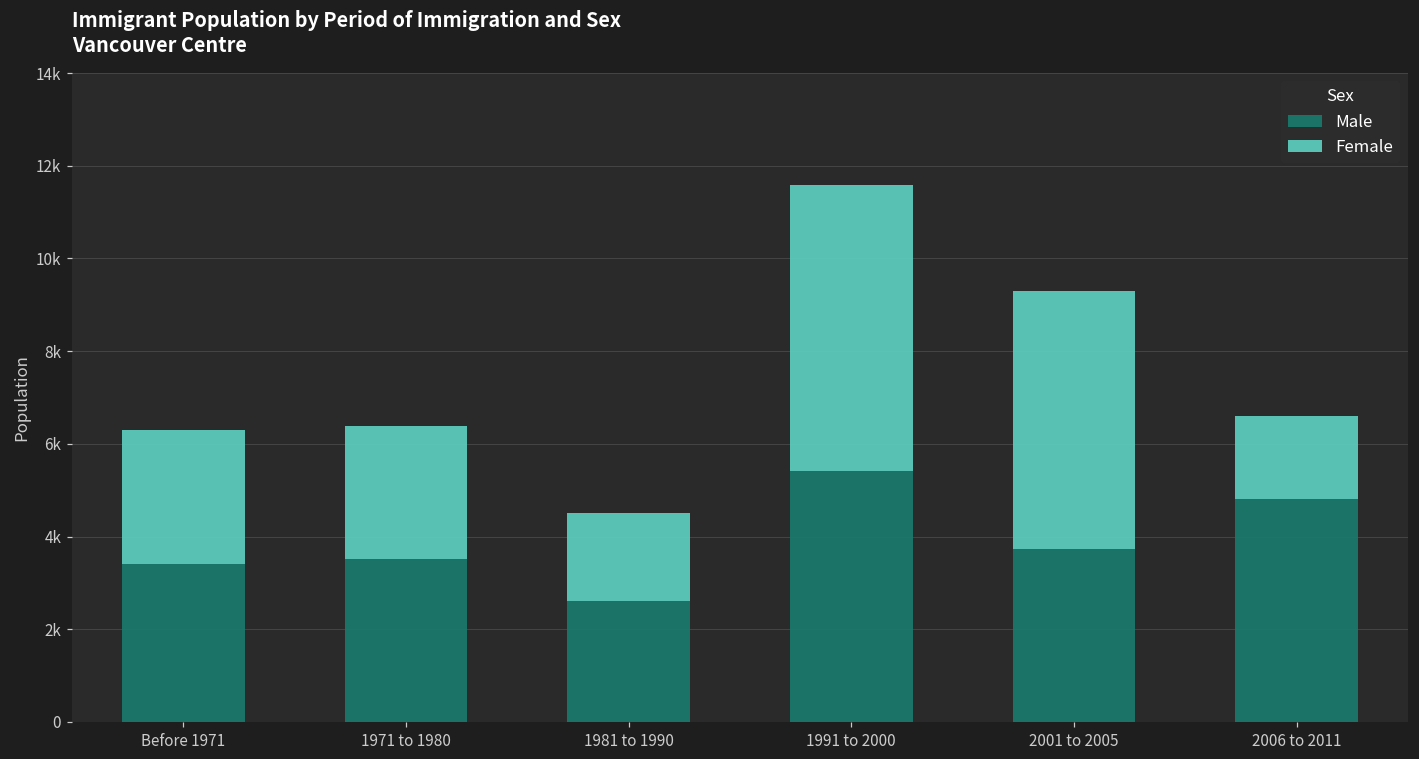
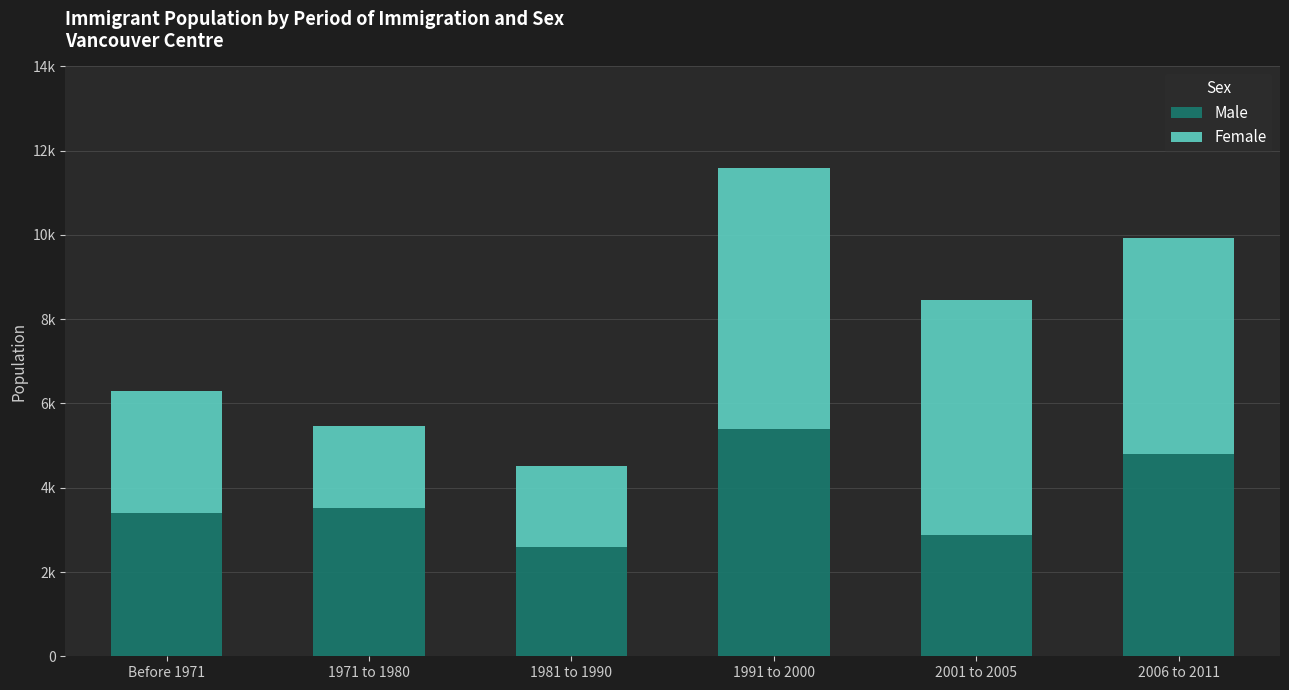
Female, 1971 to 1980: 2900 -> 1900
Male, 2001 to 2005: 3700 -> 2900
Female, 2006 to 2011: 1800 -> 5100
